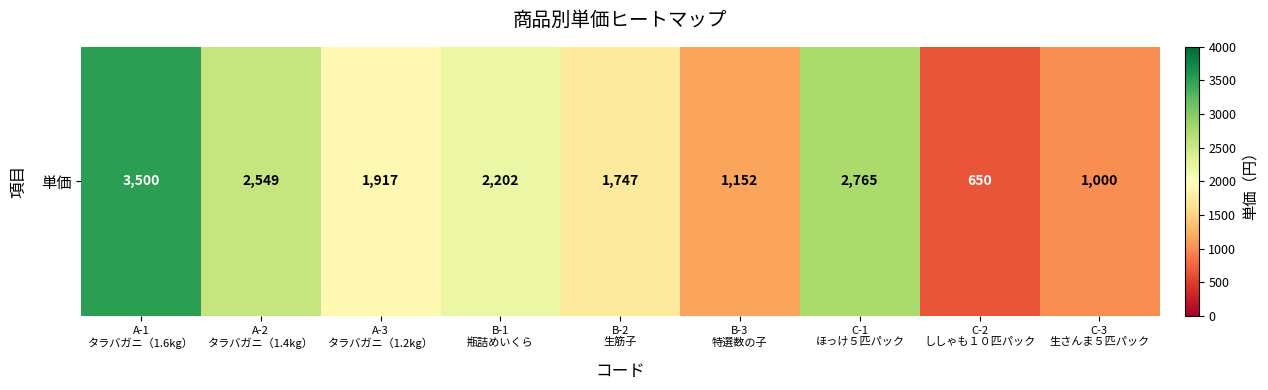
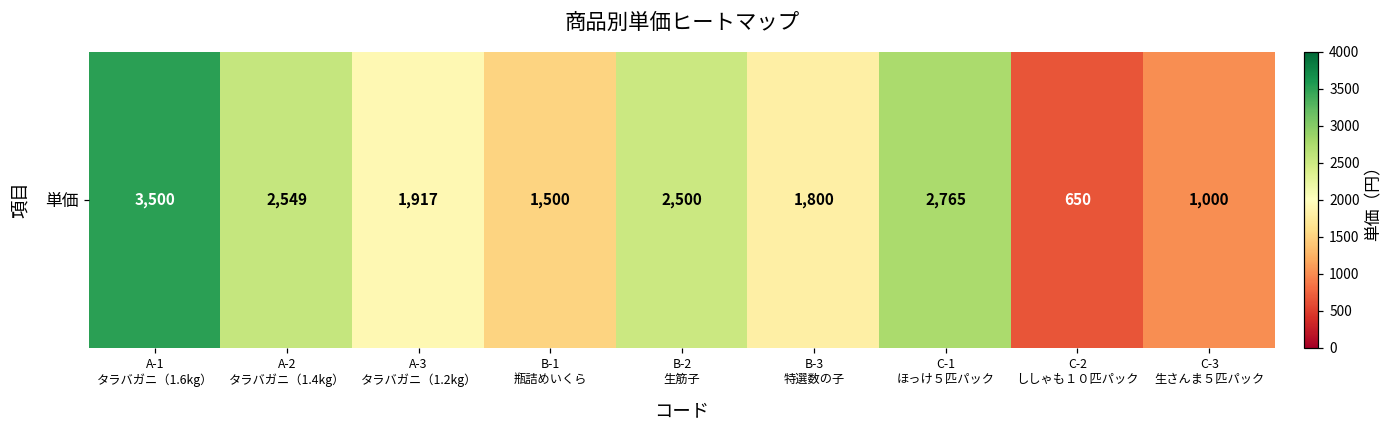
単価, B-1 瓶詰めいくら: 2,202 -> 1,500
単価, B-2 生筋子: 1,747 -> 2,500
単価, B-3 特選数の子: 1,152 -> 1,800
